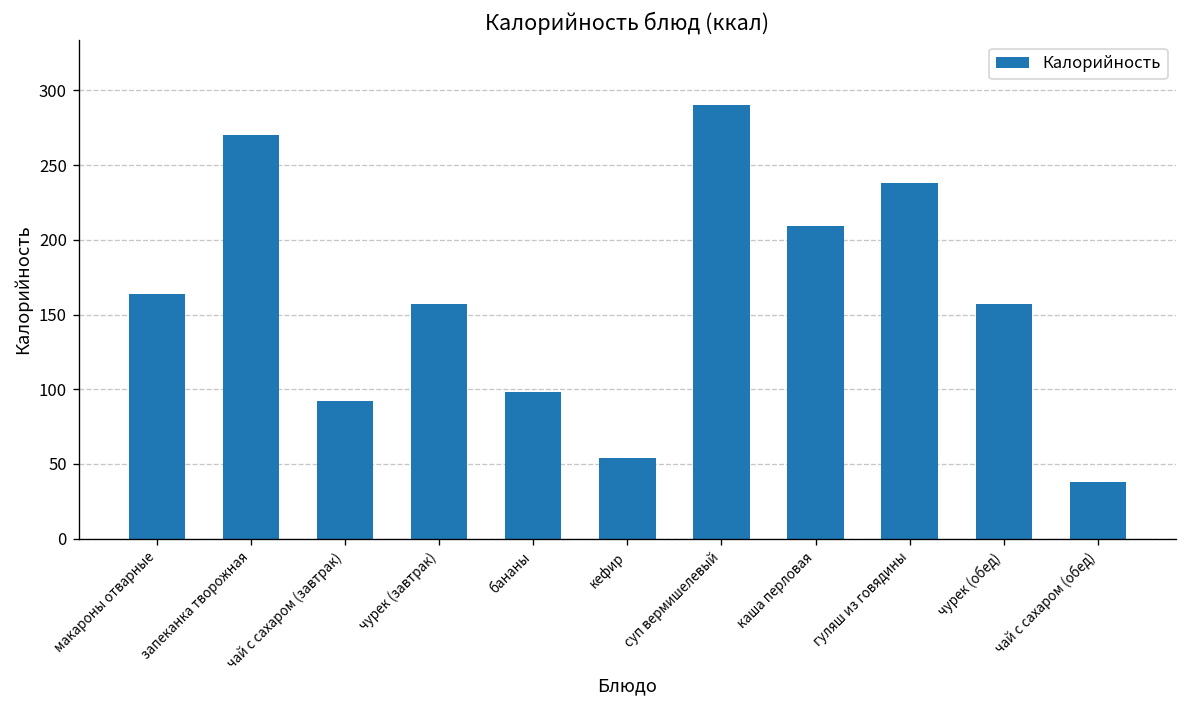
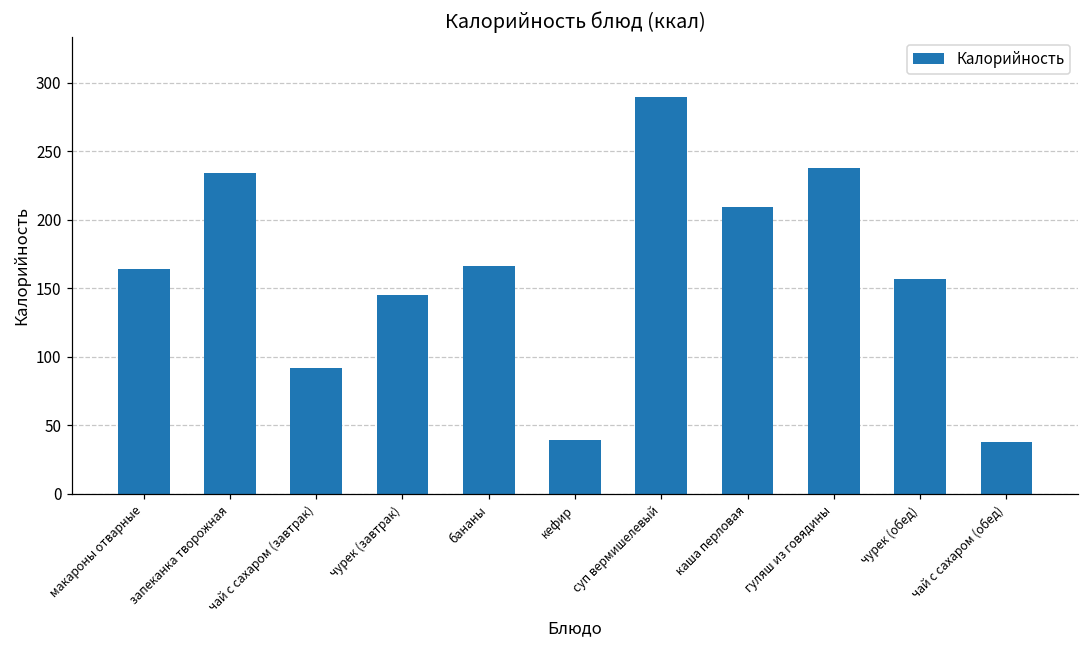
запеканка творожная: 270 -> 234
чурек (завтрак): 157 -> 145
бананы: 98 -> 166
кефир: 54 -> 39
